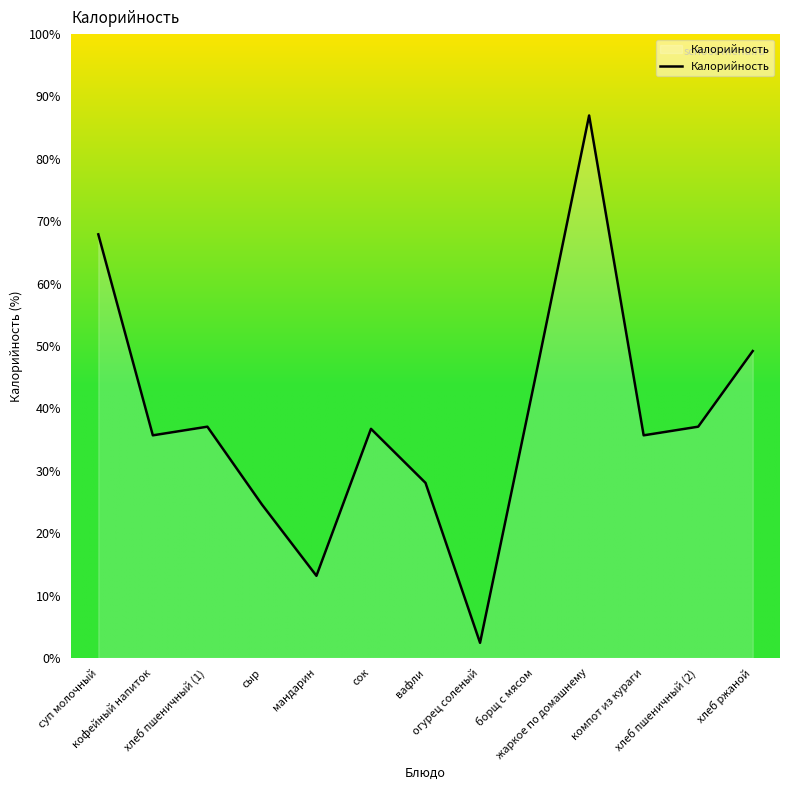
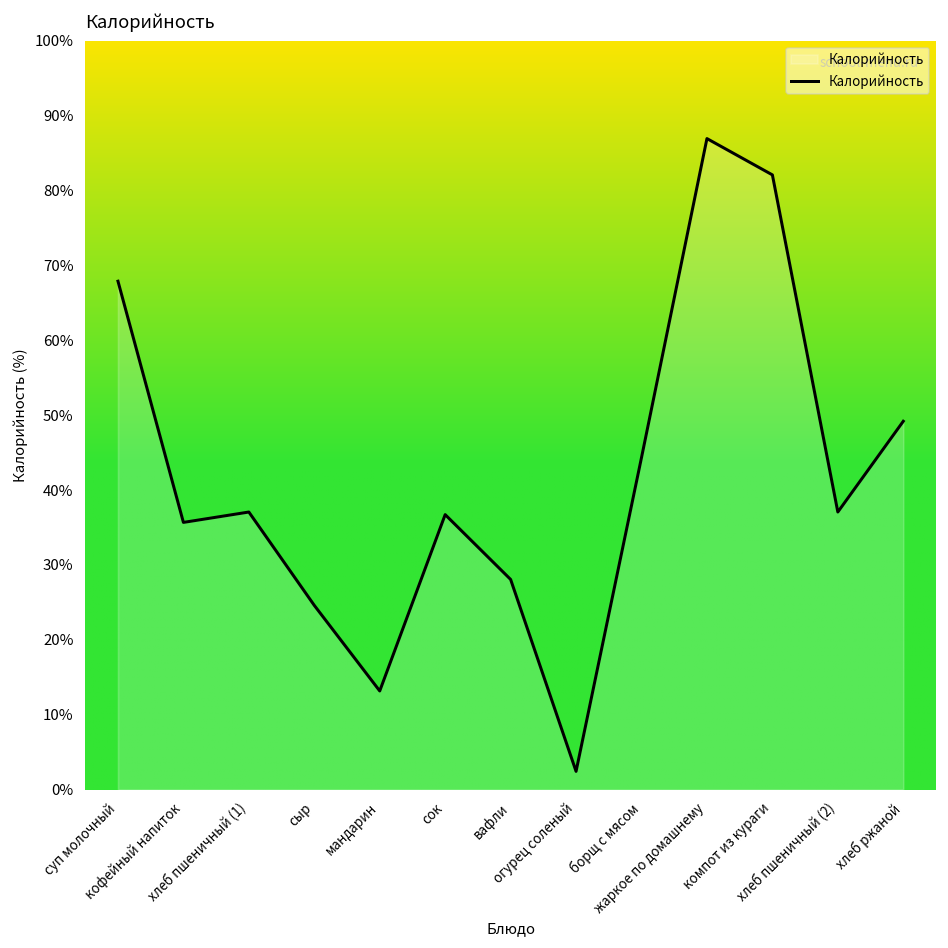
компот из кураги: 36% -> 82%
